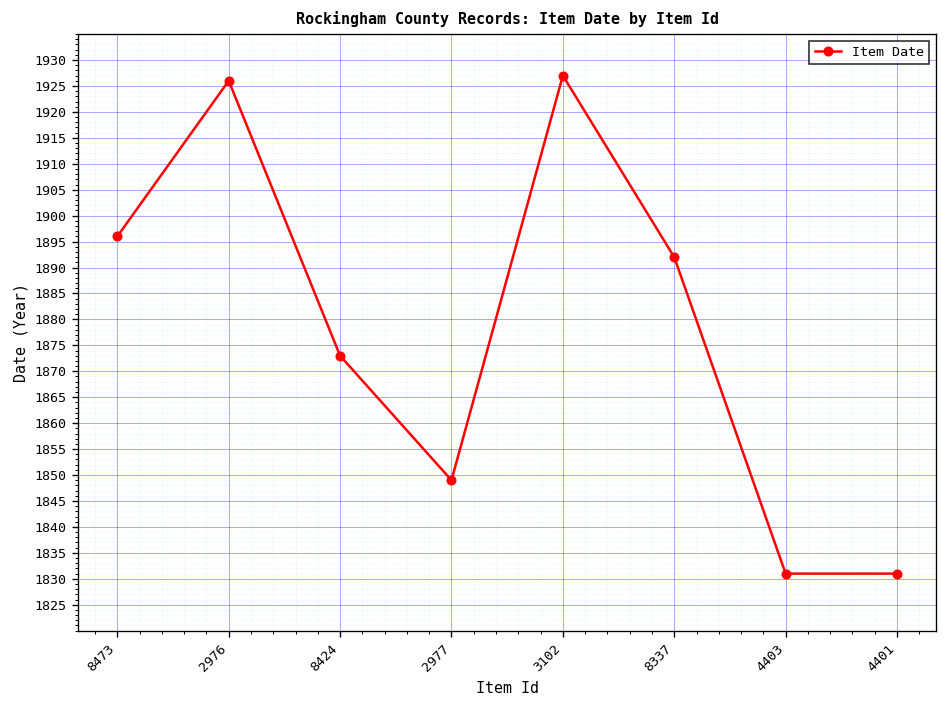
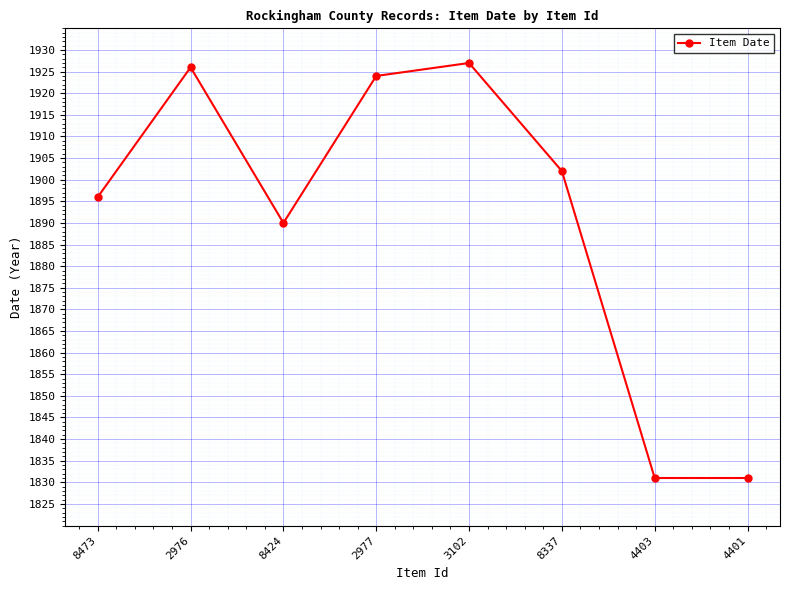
8424: 1873 -> 1890
2977: 1849 -> 1924
8337: 1892 -> 1902
